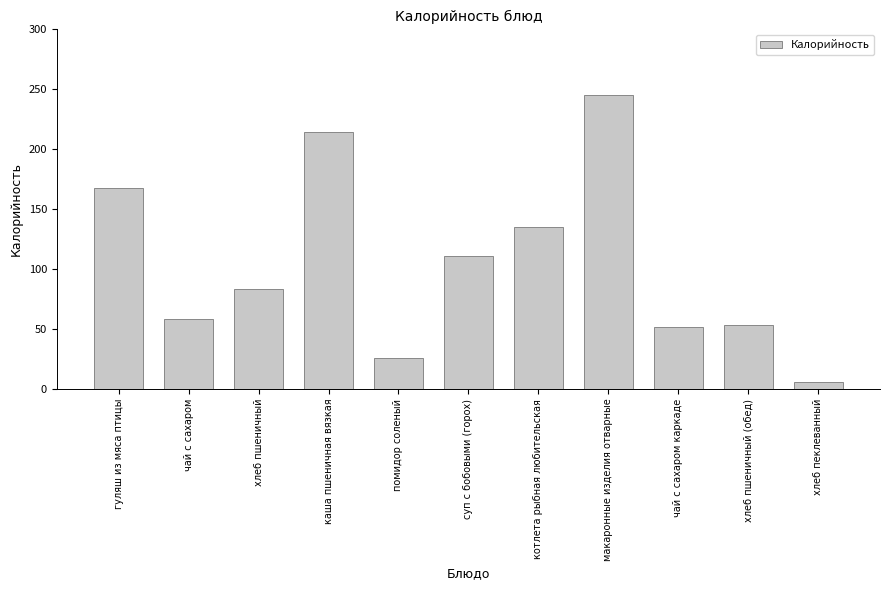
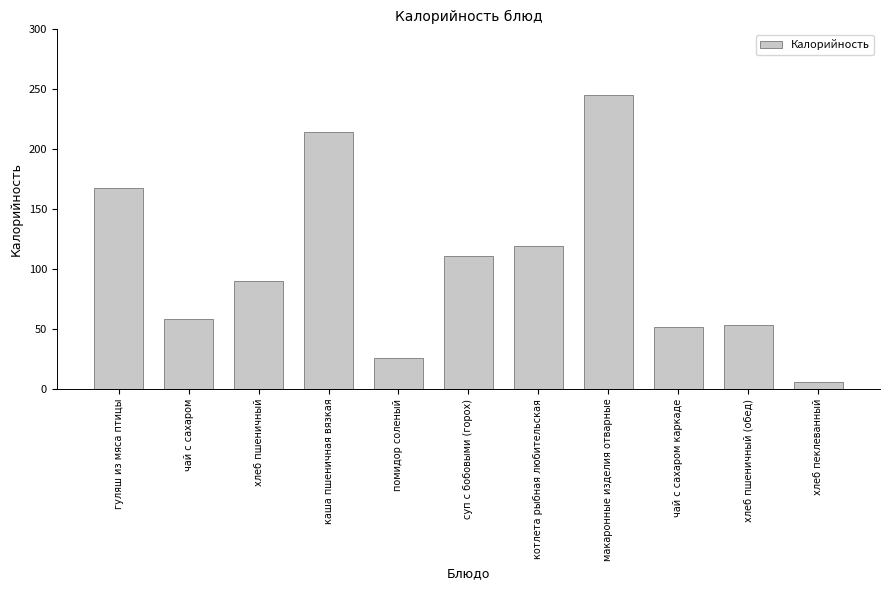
хлеб пшеничный: 83 -> 90
котлета рыбная любительская: 135 -> 119
